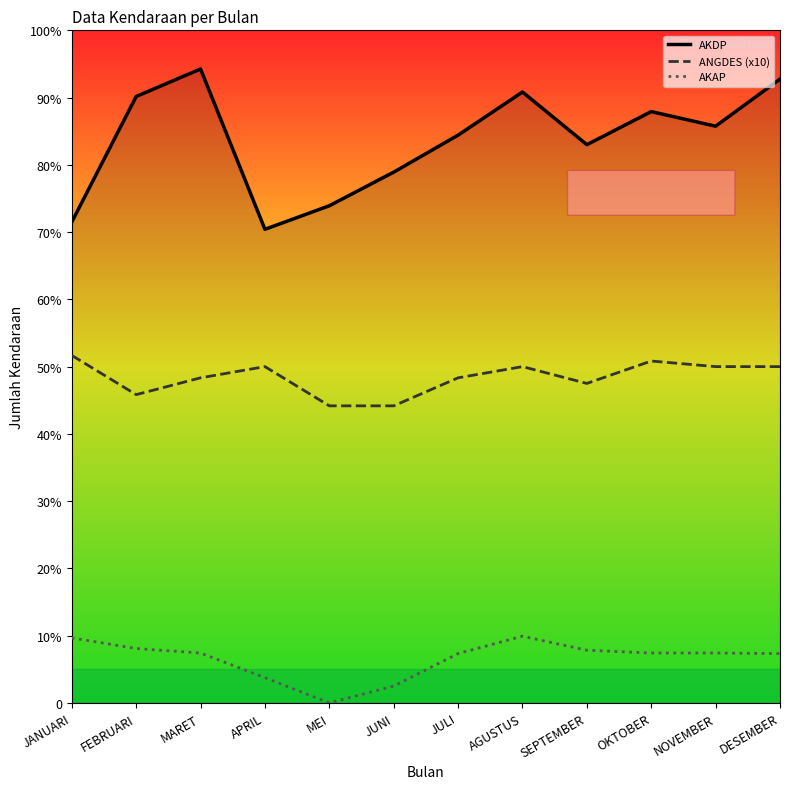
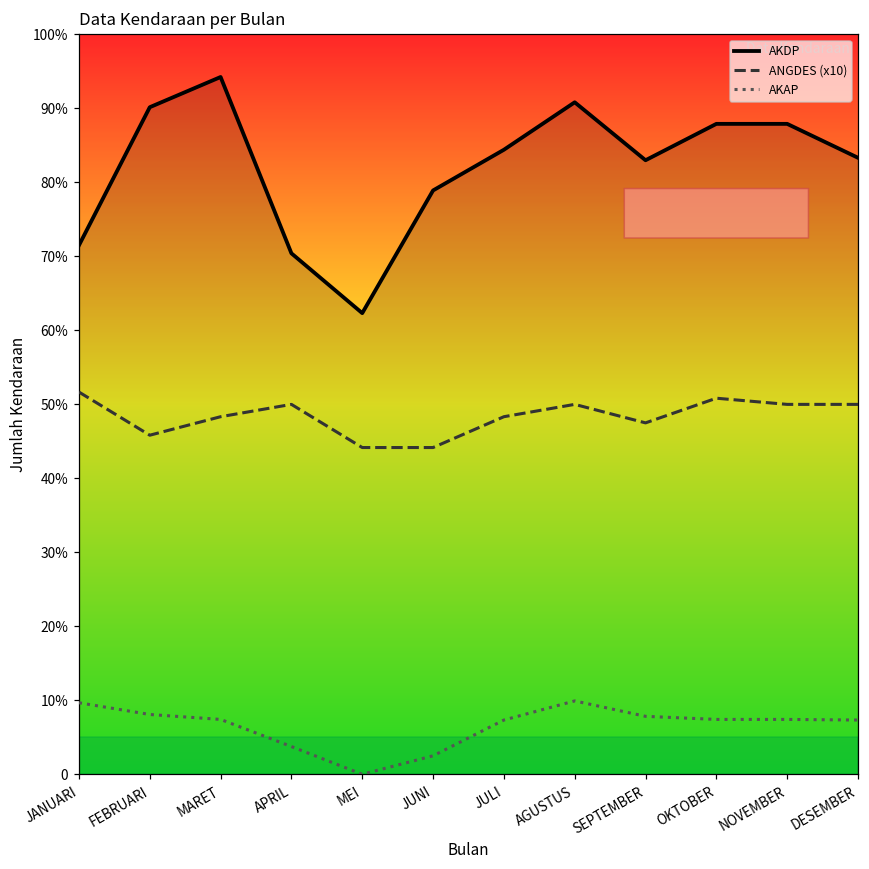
AKDP, MEI: 74% -> 62%
AKDP, NOVEMBER: 86% -> 88%
AKDP, DESEMBER: 93% -> 83%
